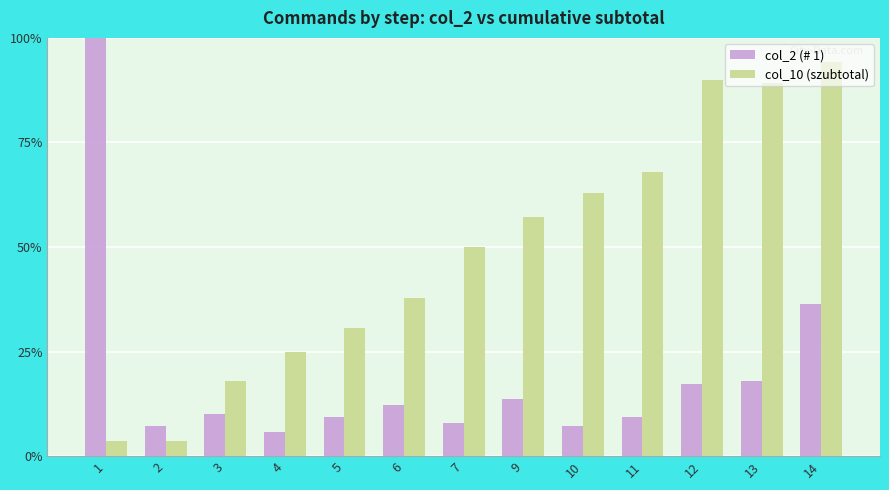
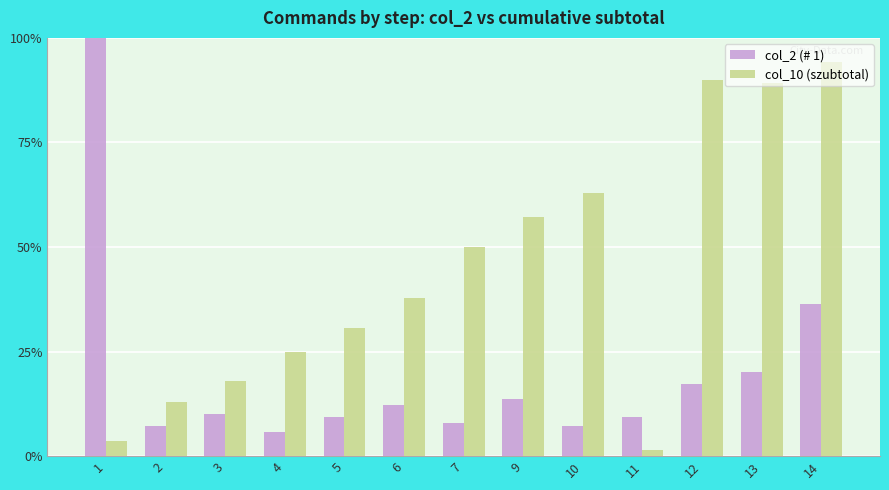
col_10 (szubtotal), 2: 4% -> 13%
col_10 (szubtotal), 11: 68% -> 1%
col_2 (# 1), 13: 18% -> 20%
